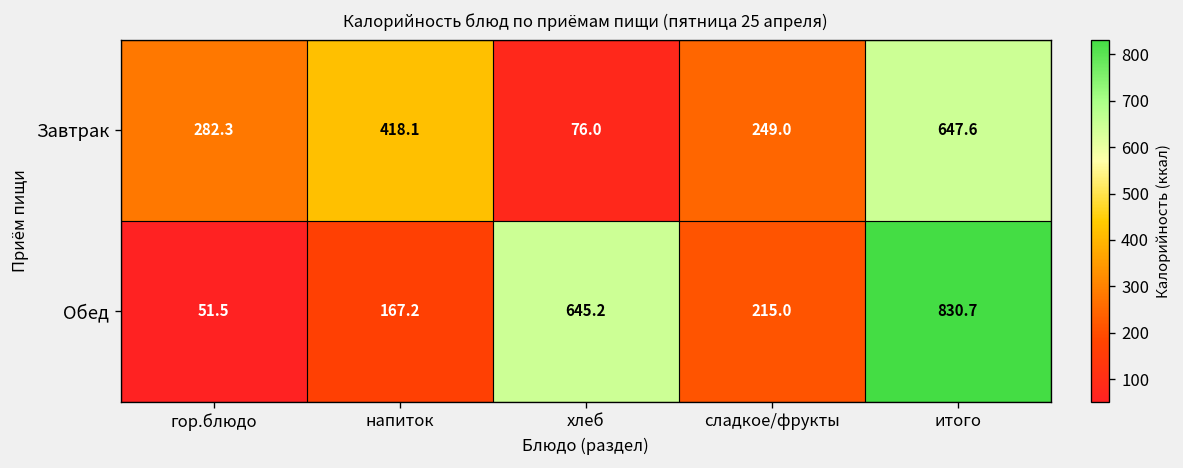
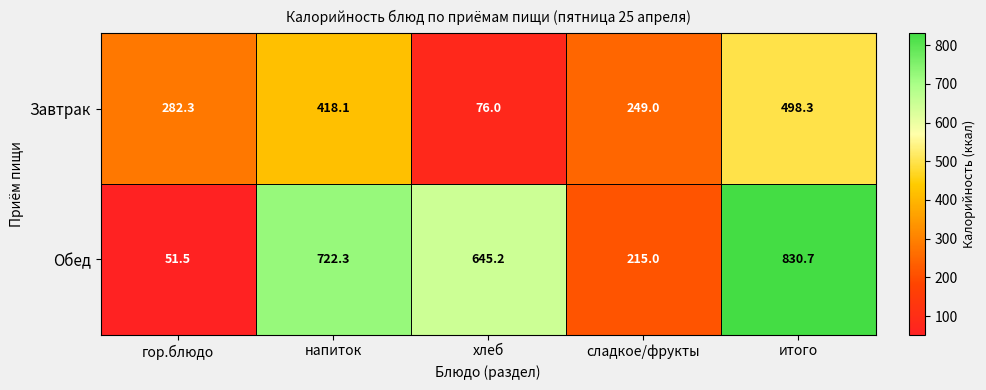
Завтрак, итого: 647.6 -> 498.3
Обед, напиток: 167.2 -> 722.3
